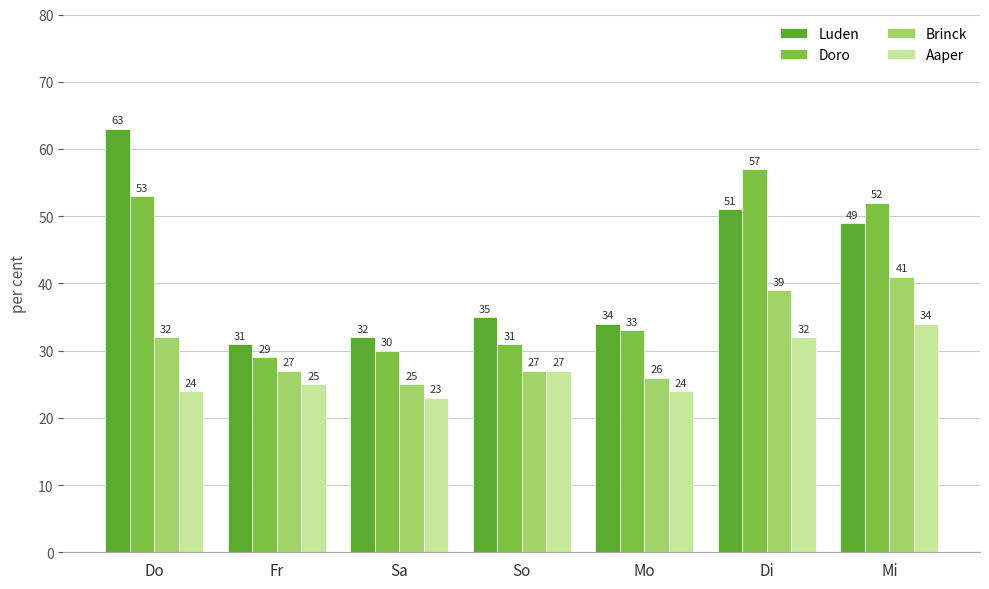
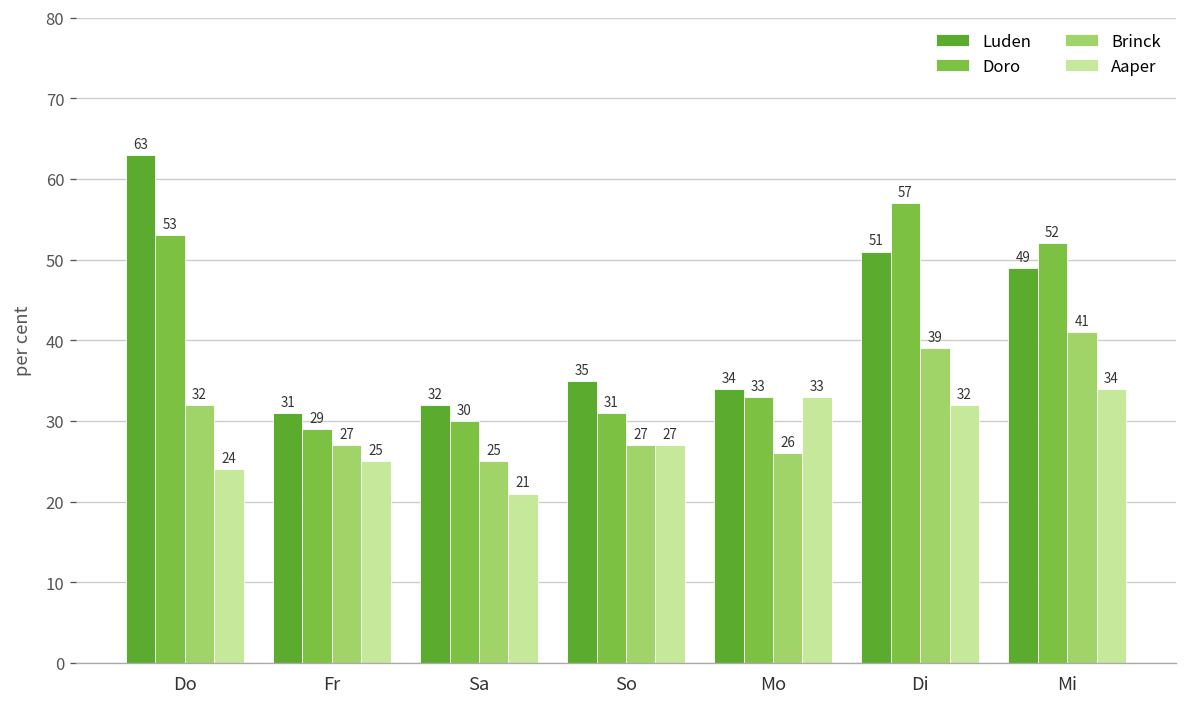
Aaper, Sa: 23 -> 21
Aaper, Mo: 24 -> 33
